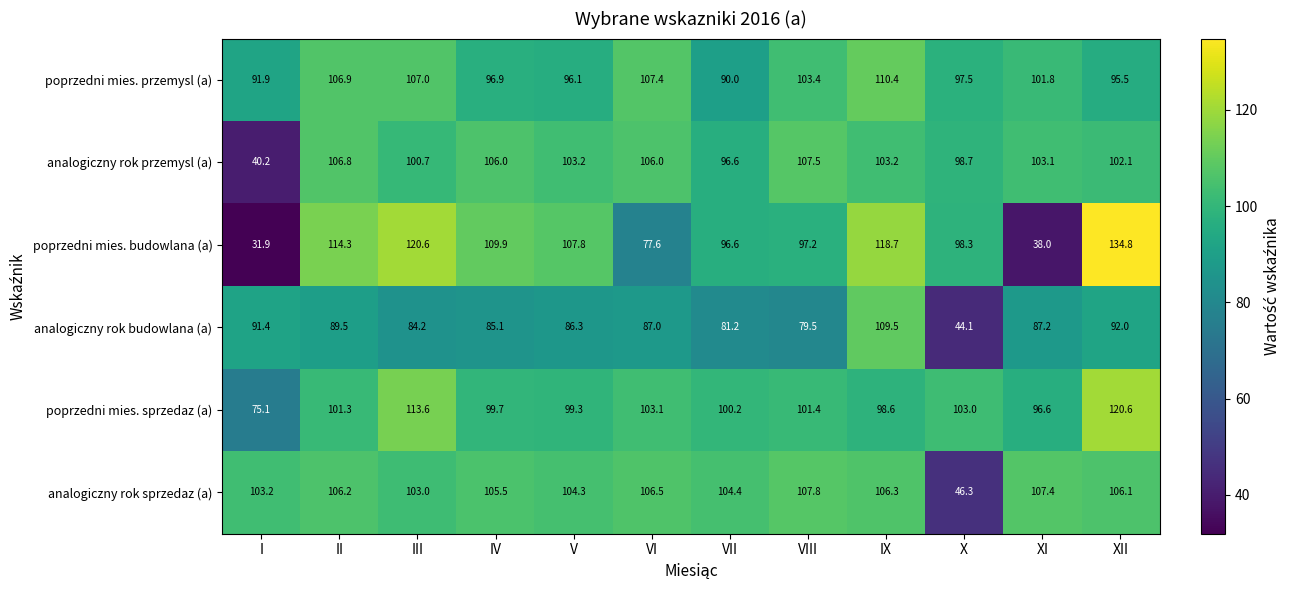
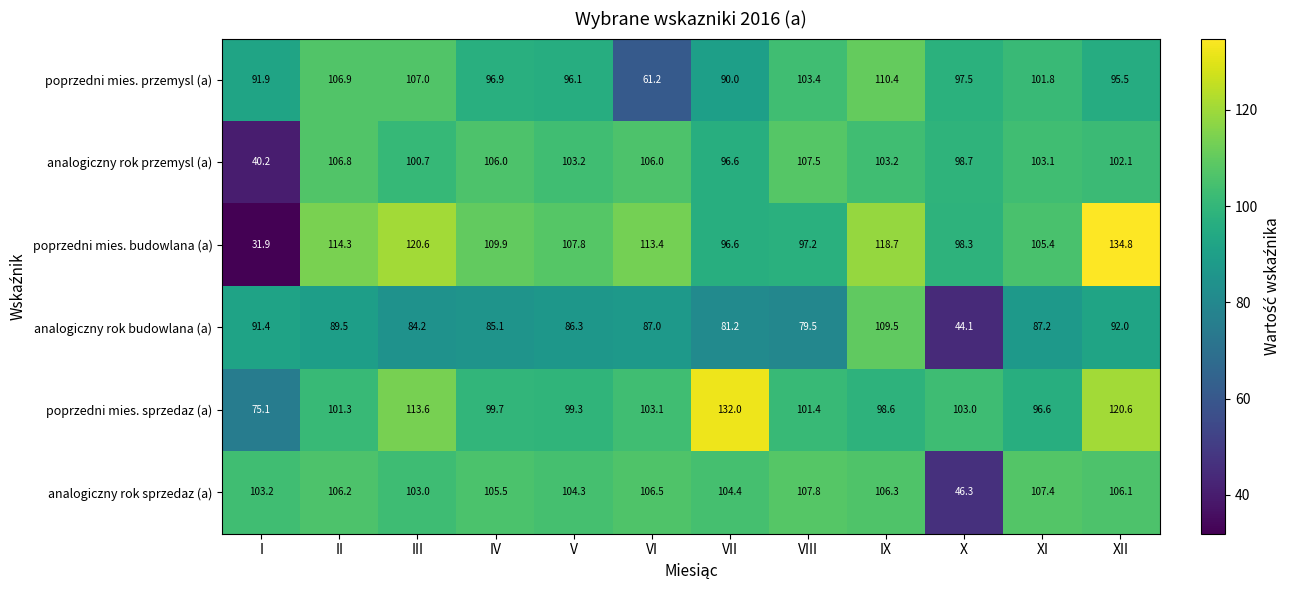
poprzedni mies. przemysl (a), VI: 107.4 -> 61.2
poprzedni mies. budowlana (a), VI: 77.6 -> 113.4
poprzedni mies. budowlana (a), XI: 38.0 -> 105.4
poprzedni mies. sprzedaz (a), VII: 100.2 -> 132.0
